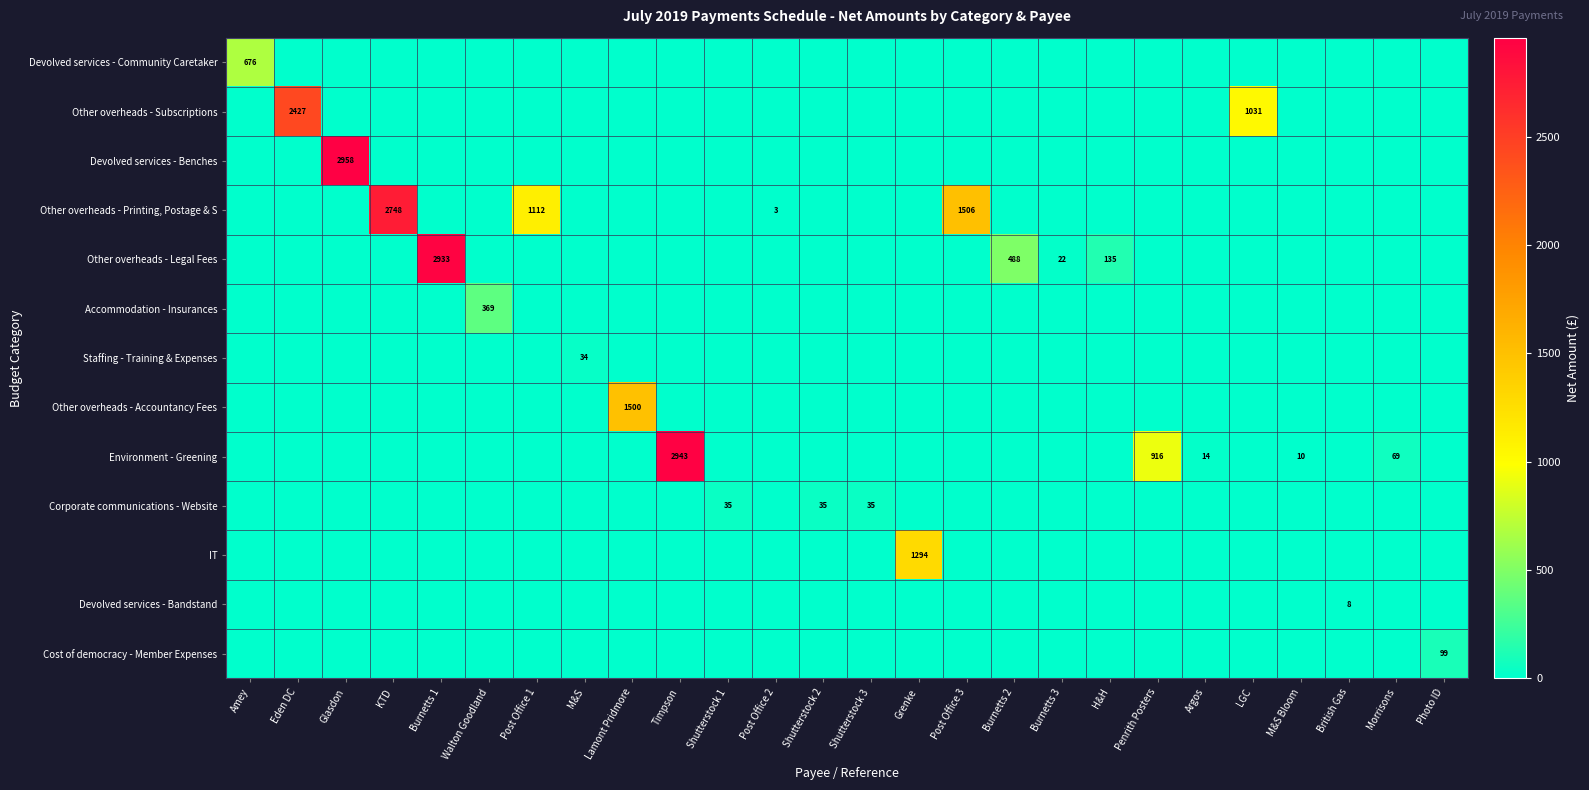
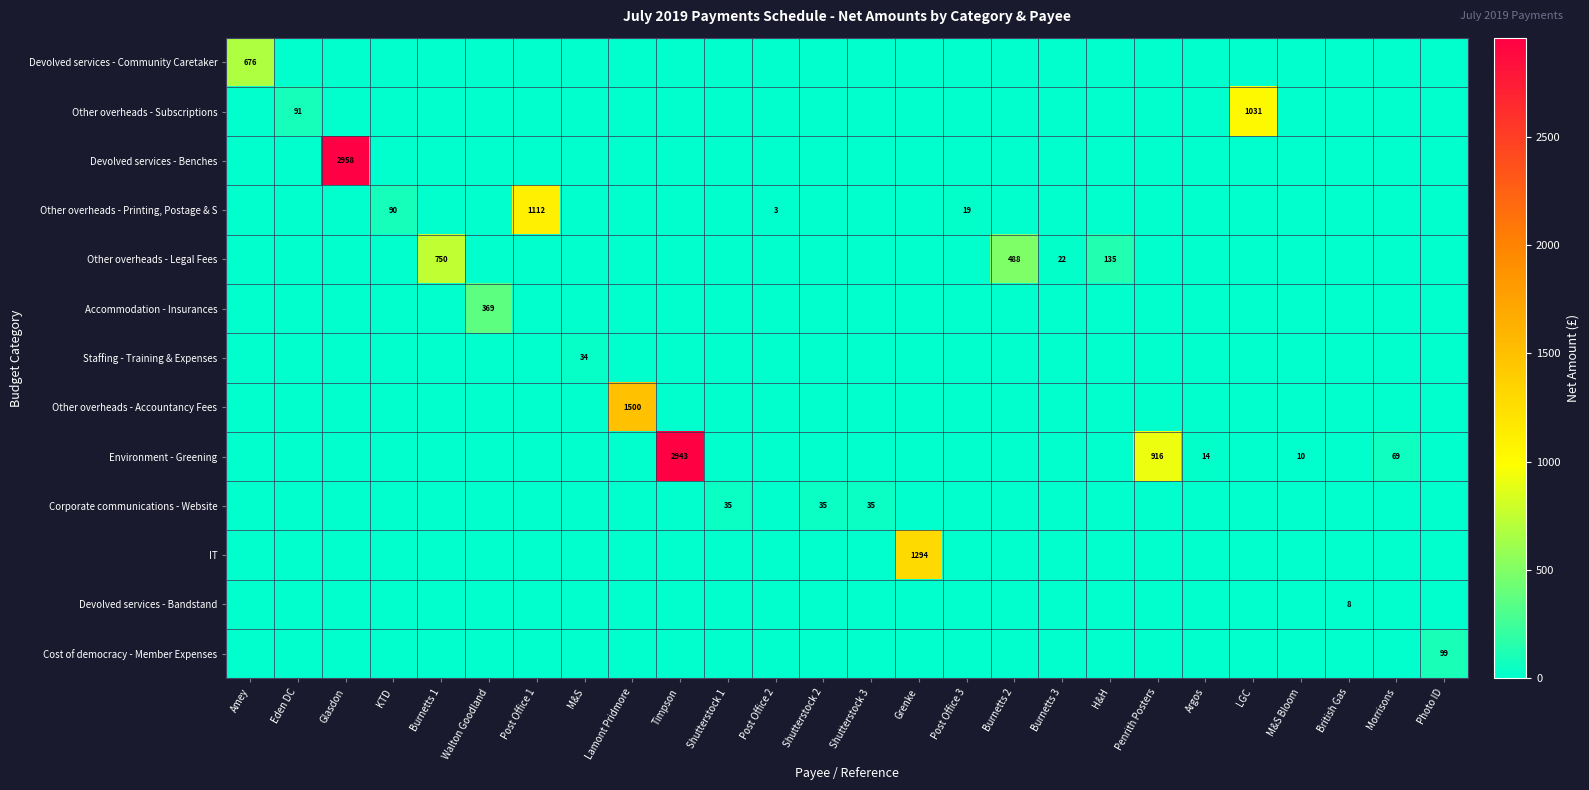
Other overheads - Subscriptions, Eden DC: 2427 -> 91
Other overheads - Printing, Postage & S, KTD: 2748 -> 90
Other overheads - Printing, Postage & S, Post Office 3: 1506 -> 19
Other overheads - Legal Fees, Burnetts 1: 2933 -> 750
